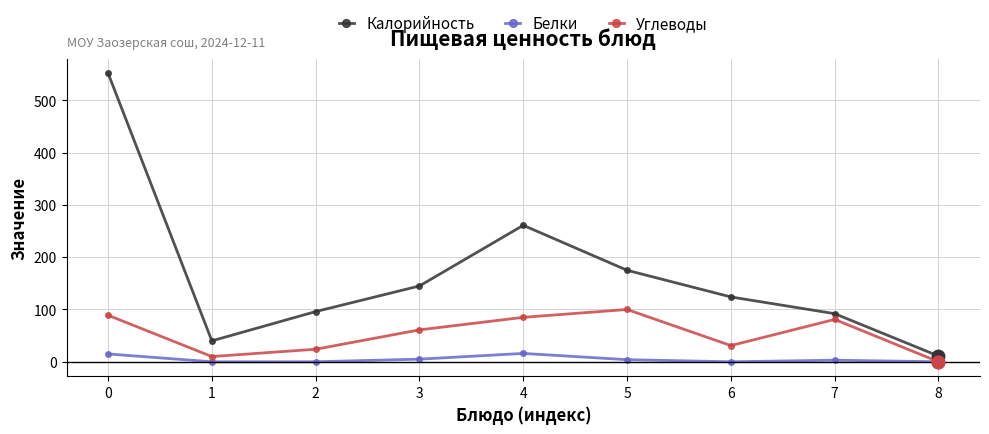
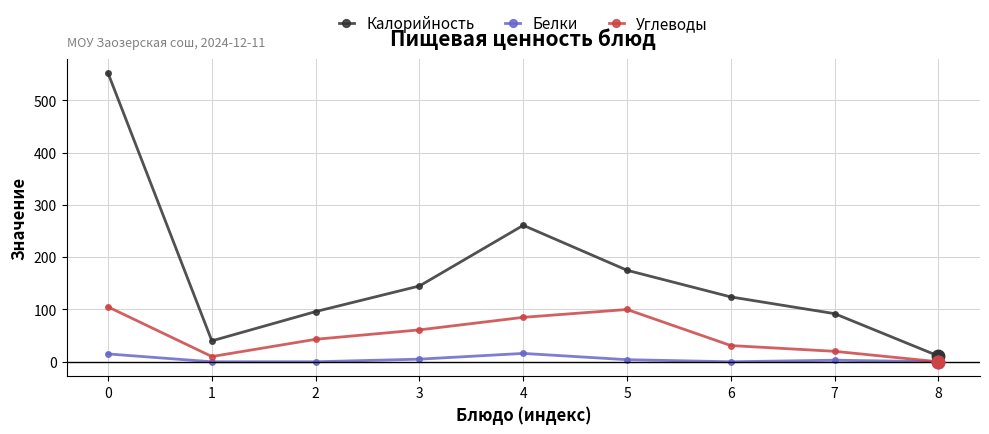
Углеводы, 0: 90 -> 110
Углеводы, 2: 20 -> 40
Углеводы, 7: 80 -> 20
